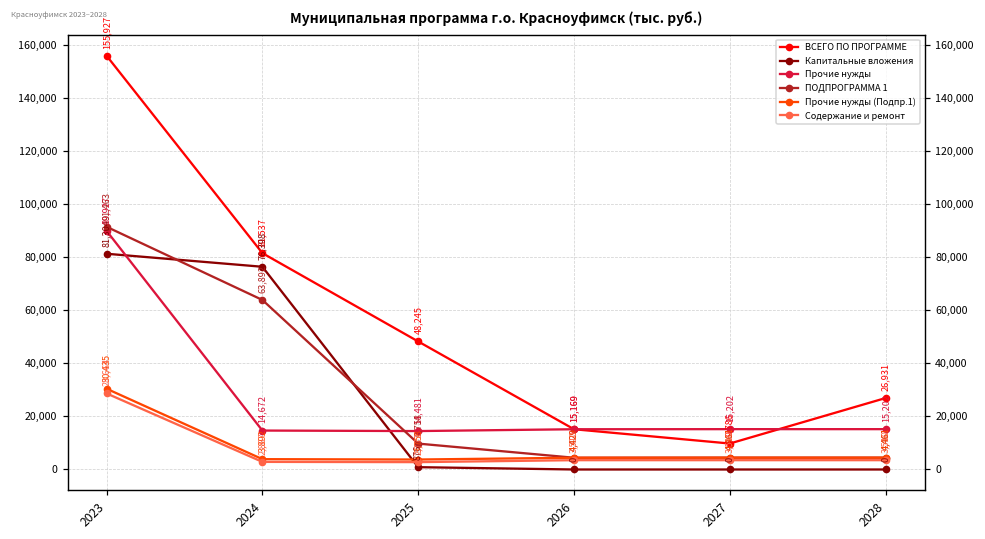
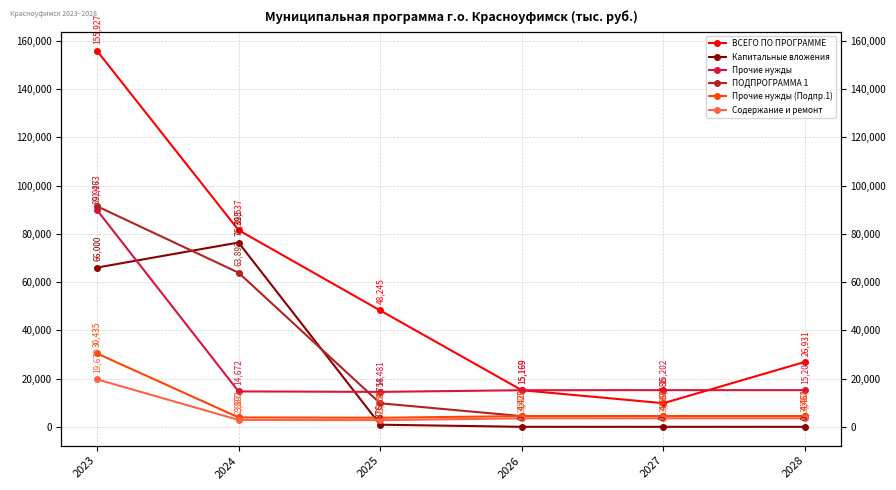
Капитальные вложения, 2023: 81,304 -> 66,000
Содержание и ремонт, 2023: 28,664 -> 19,679
